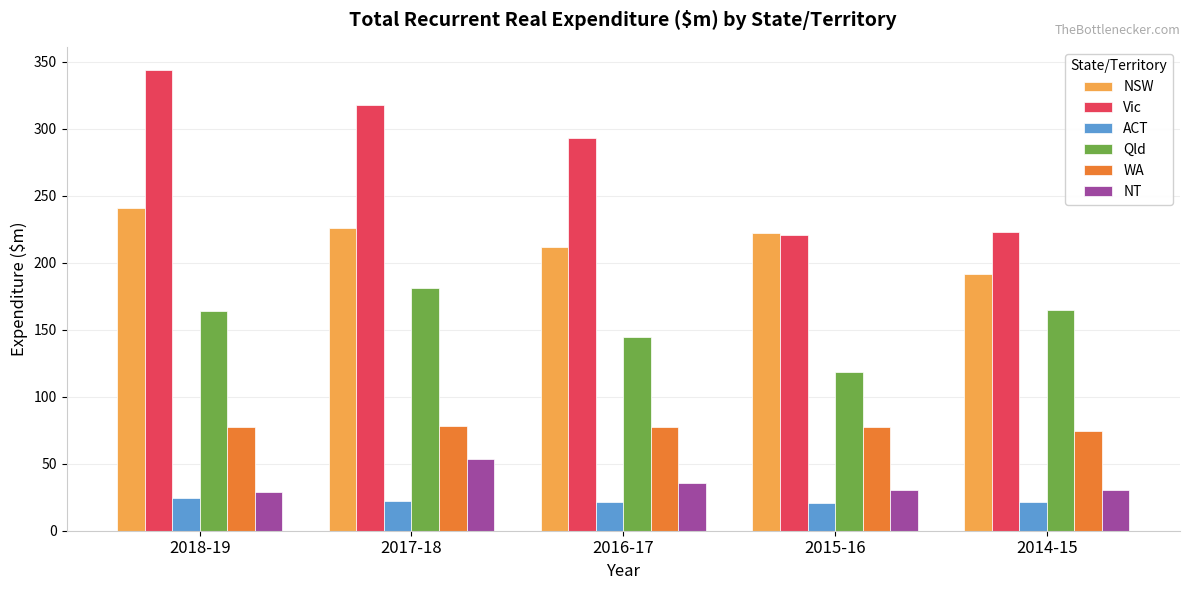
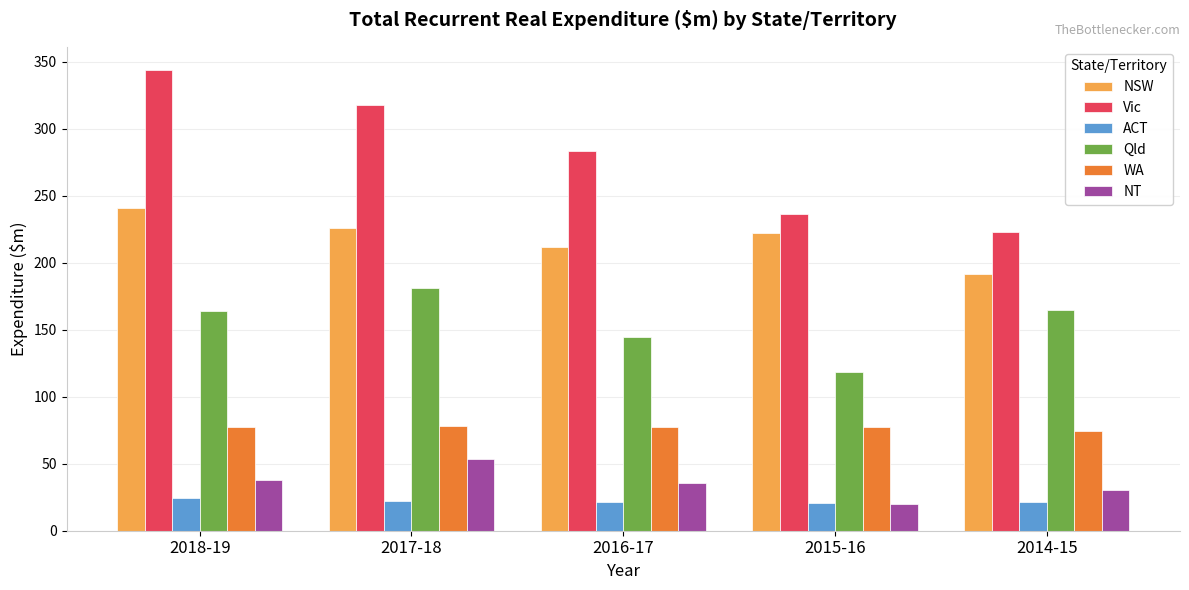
NT, 2018-19: 29 -> 38
Vic, 2016-17: 293 -> 284
Vic, 2015-16: 221 -> 236
NT, 2015-16: 31 -> 20
